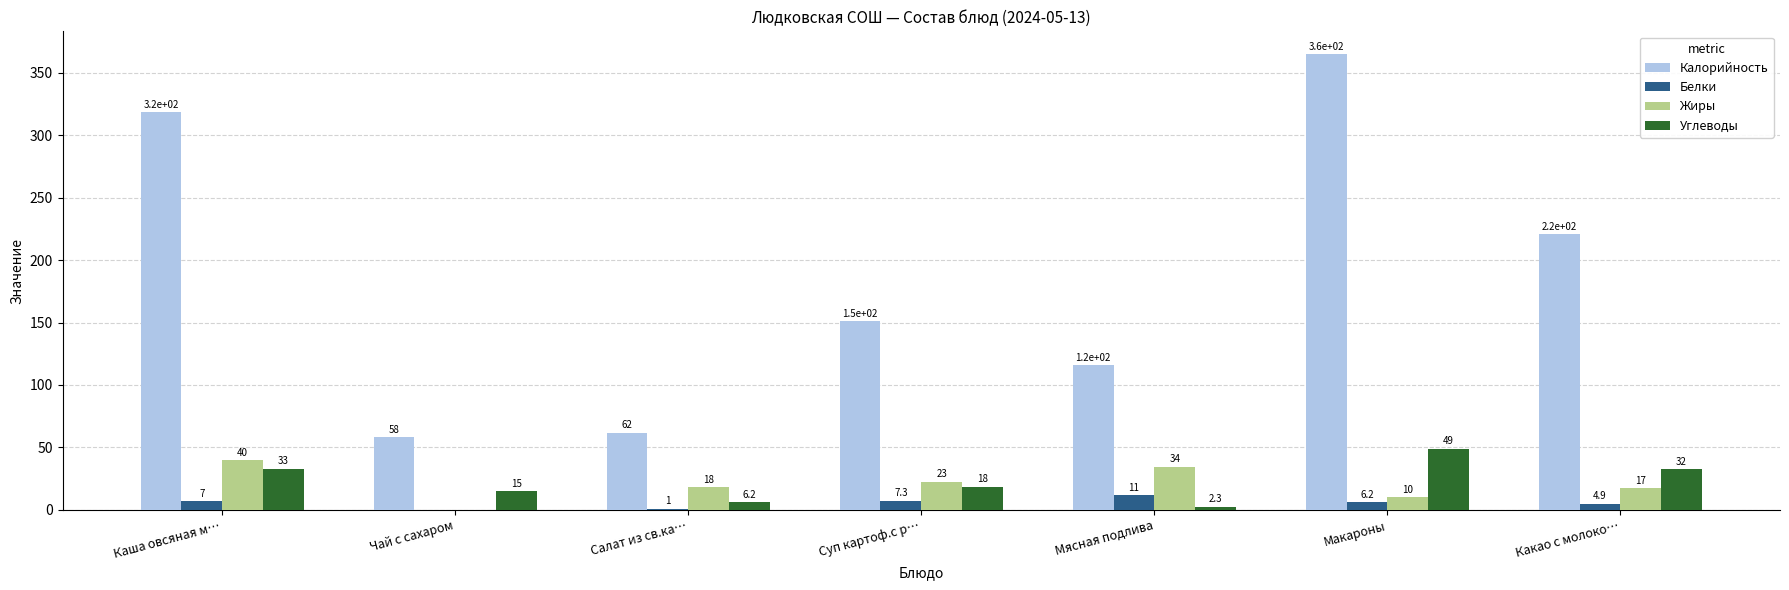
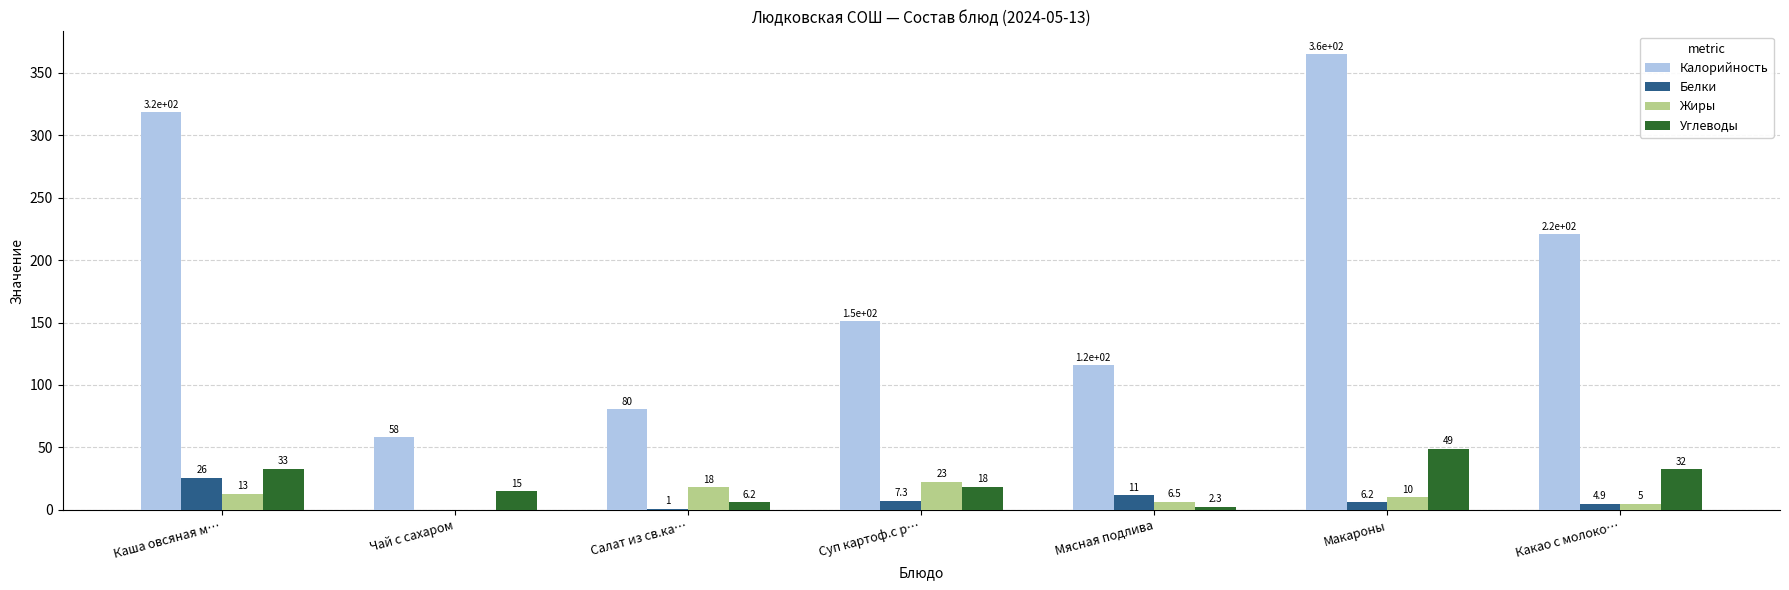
Белки, Каша овсяная м…: 7 -> 26
Жиры, Каша овсяная м…: 40 -> 13
Калорийность, Салат из св.ка…: 62 -> 80
Жиры, Мясная подлива: 34 -> 6.5
Жиры, Какао с молоко…: 17 -> 5
